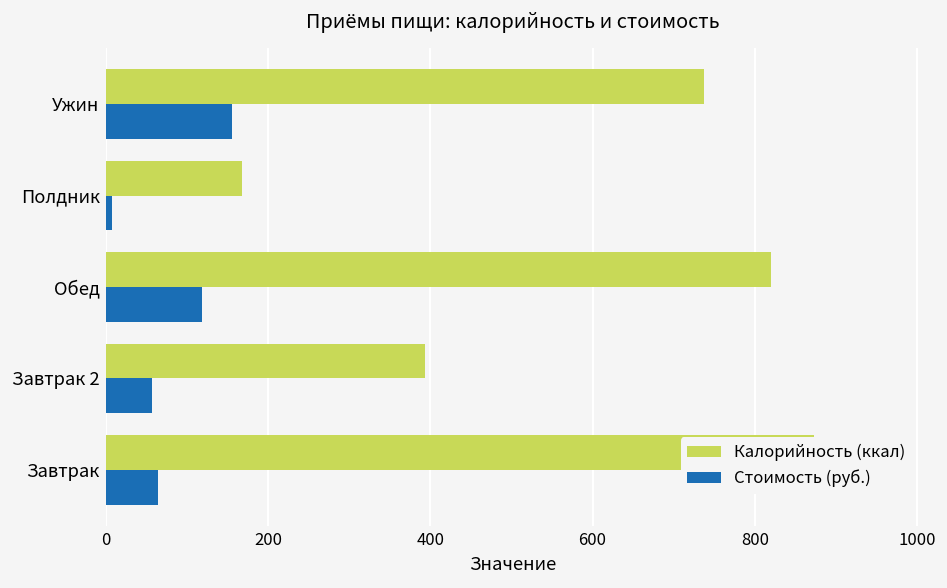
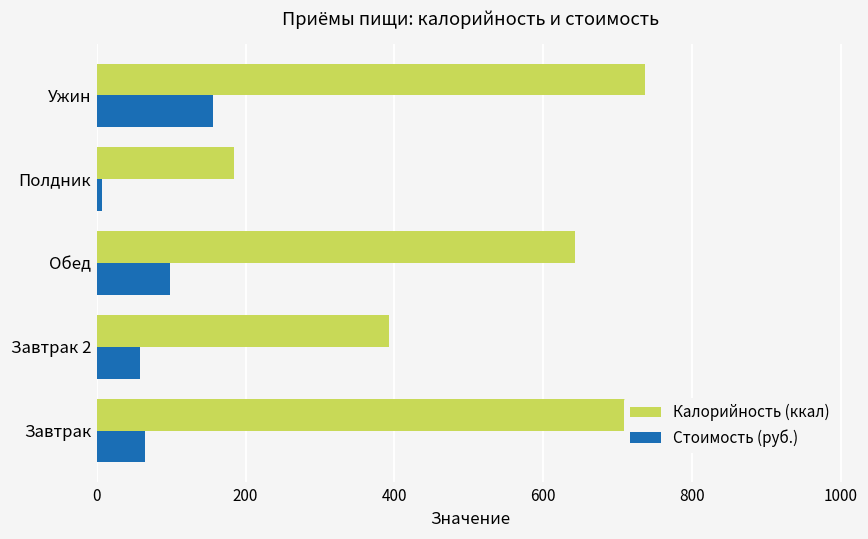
Калорийность (ккал), Полдник: 170 -> 180
Калорийность (ккал), Обед: 820 -> 640
Стоимость (руб.), Обед: 120 -> 100
